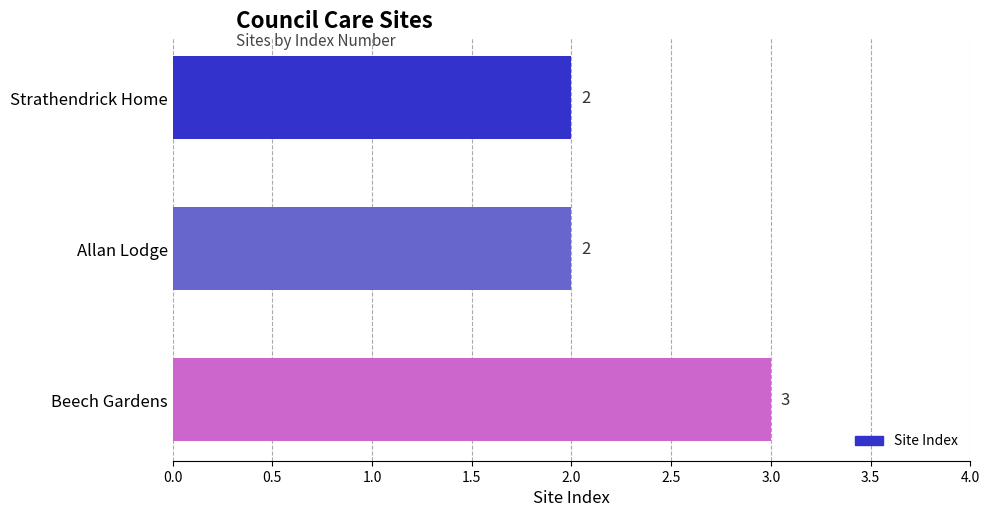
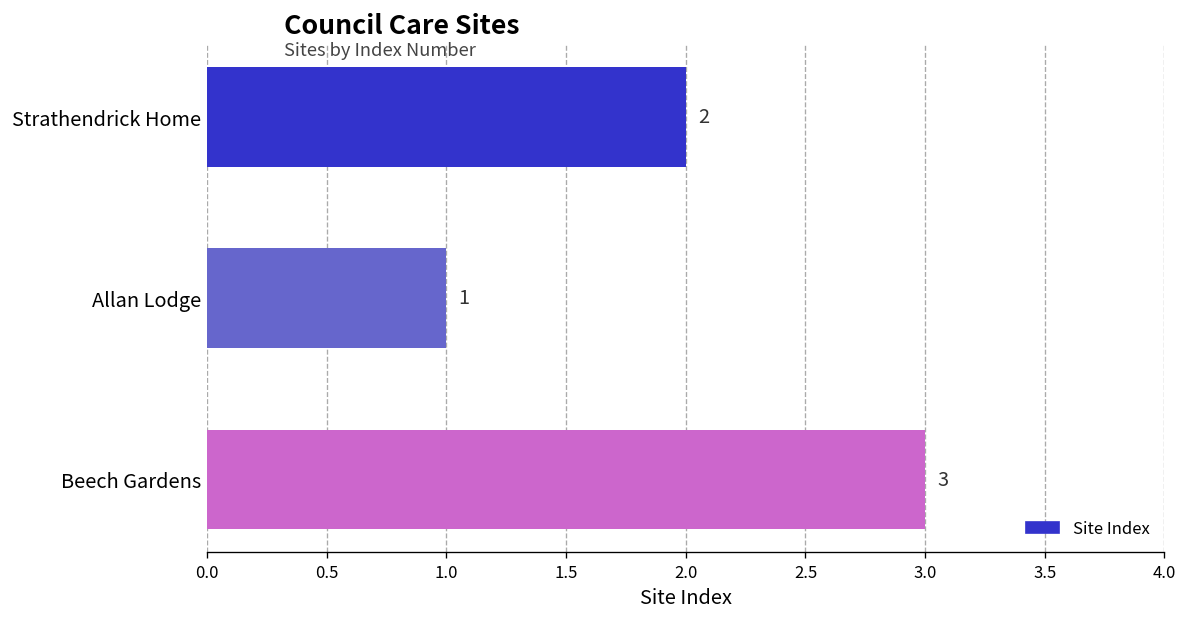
Allan Lodge: 2 -> 1
